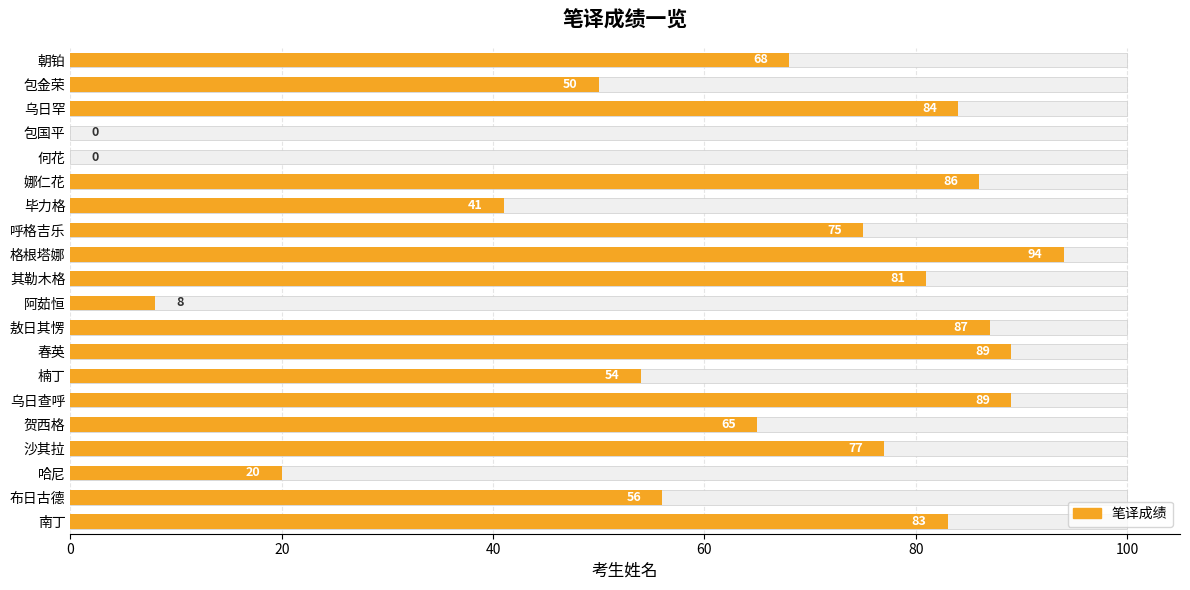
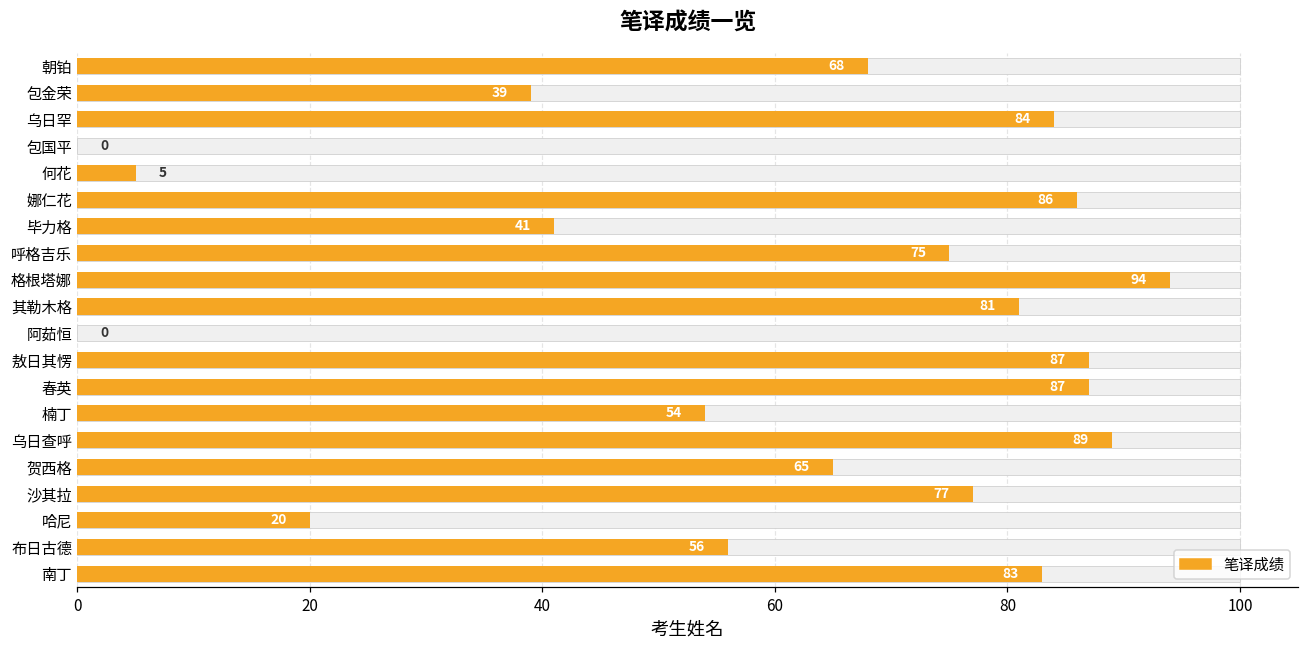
笔译成绩, 包金荣: 50 -> 39
笔译成绩, 何花: 0 -> 5
笔译成绩, 阿茹恒: 8 -> 0
笔译成绩, 春英: 89 -> 87
